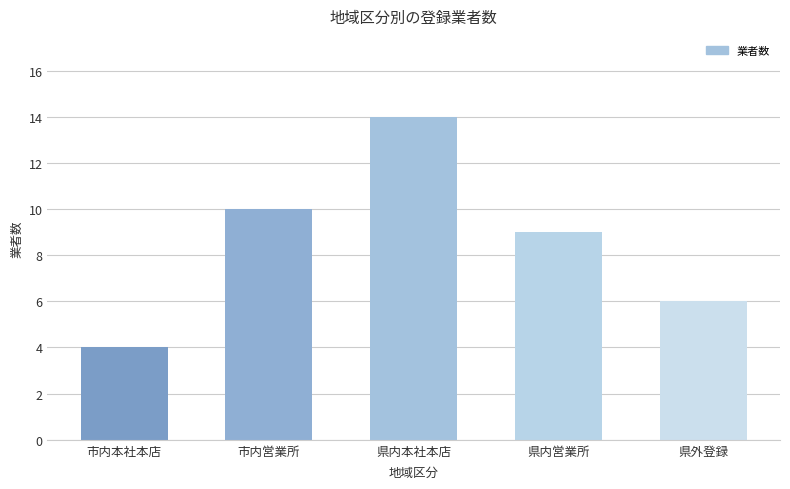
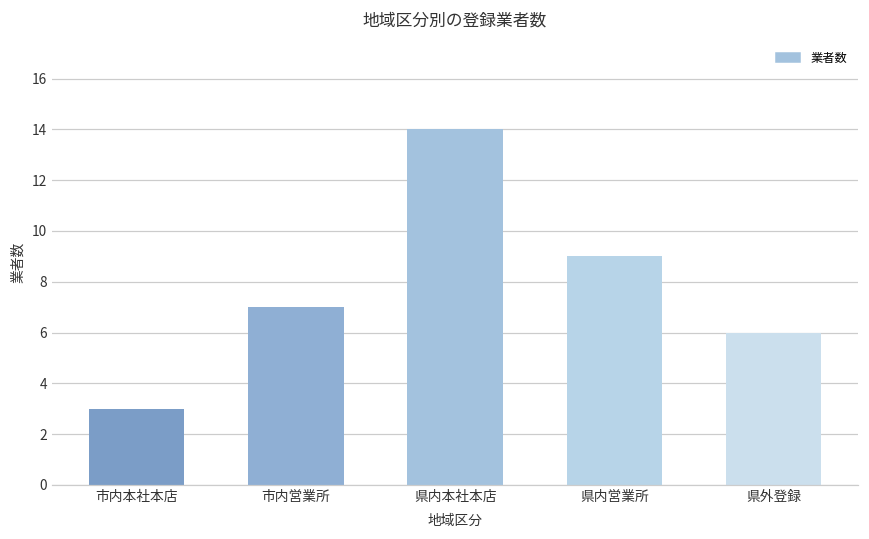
市内本社本店: 4 -> 3
市内営業所: 10 -> 7
